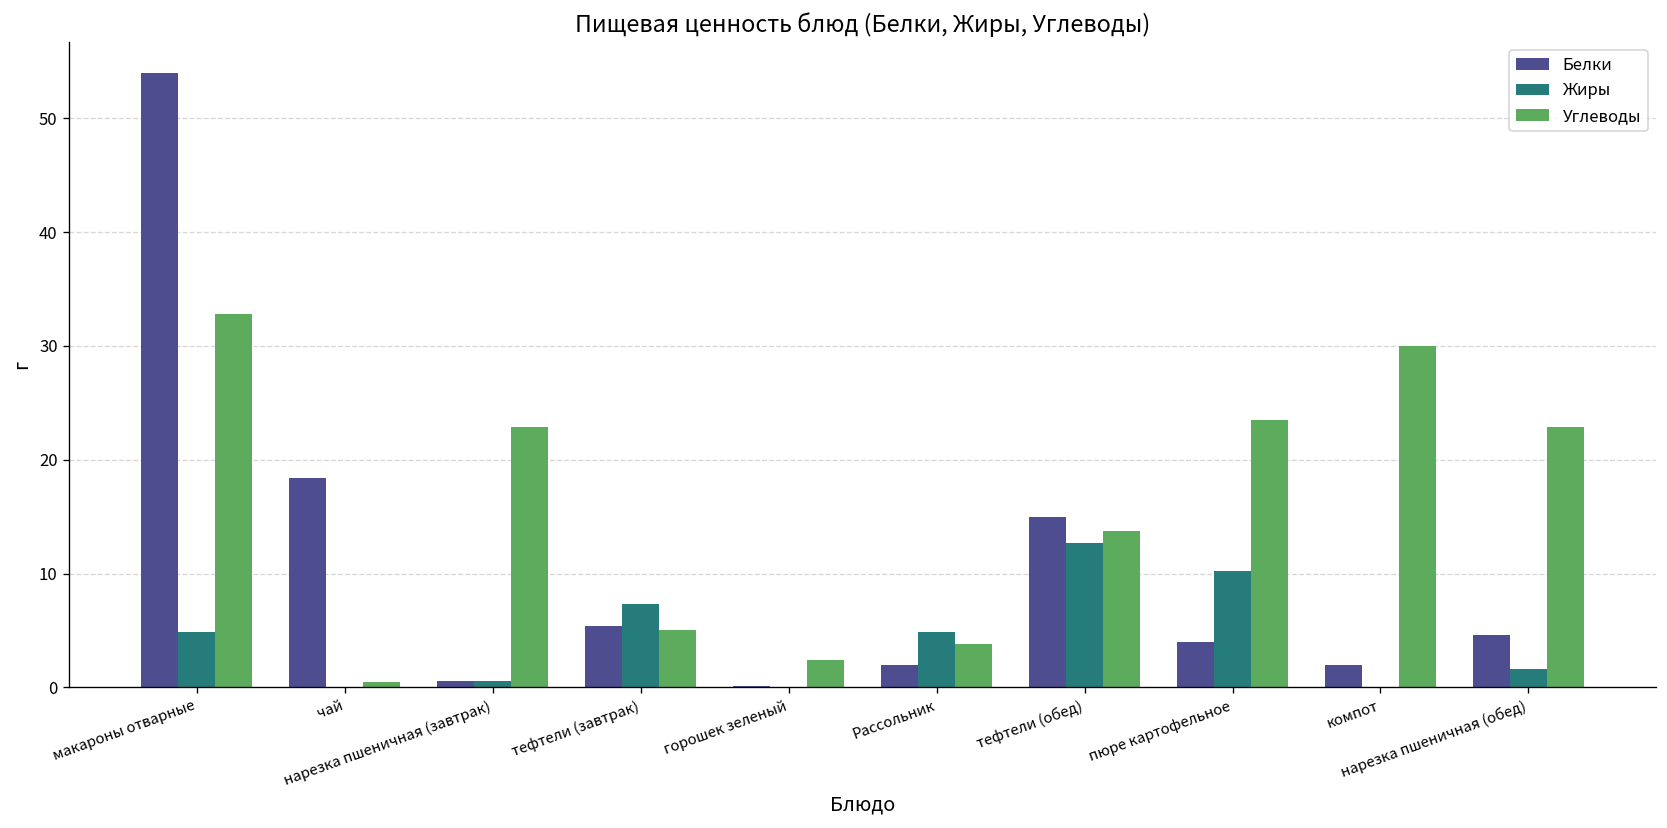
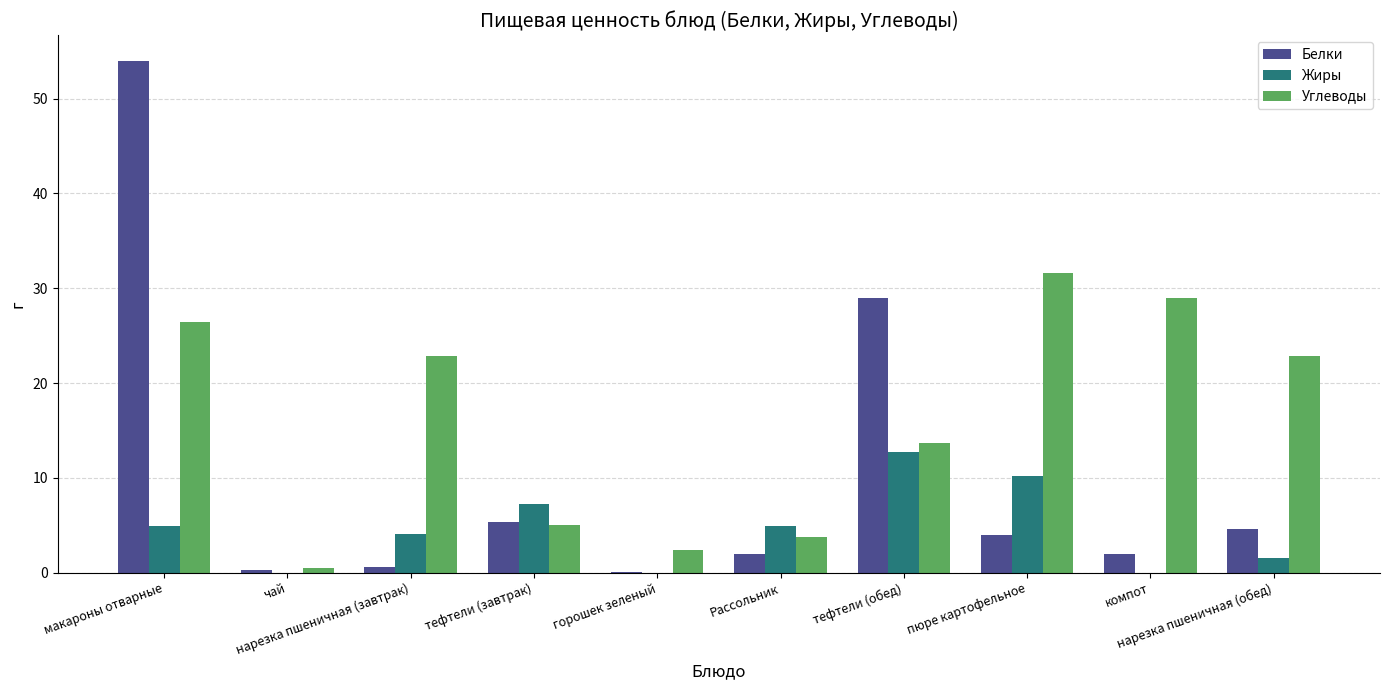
Углеводы, макароны отварные: 33 -> 26
Белки, чай: 18 -> 0
Жиры, нарезка пшеничная (завтрак): 1 -> 4
Белки, тефтели (обед): 15 -> 29
Углеводы, пюре картофельное: 24 -> 32
Углеводы, компот: 30 -> 29
